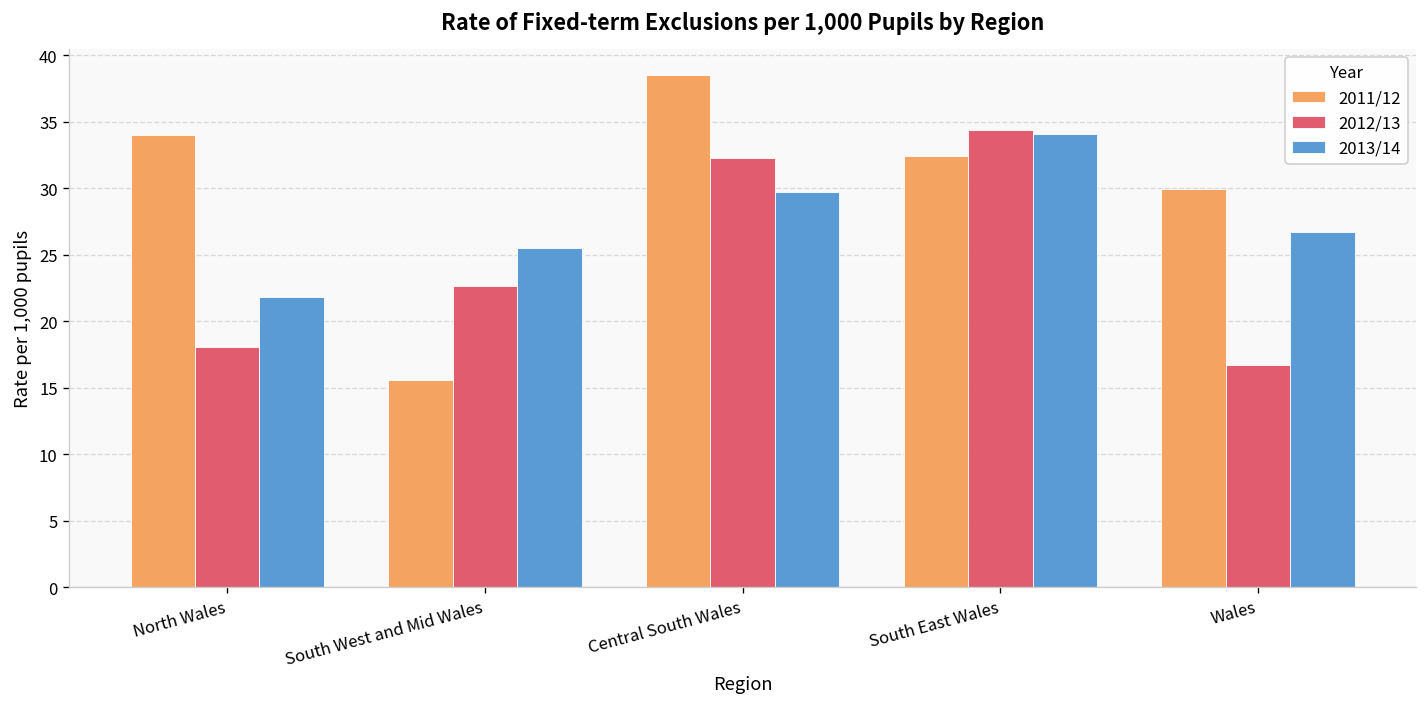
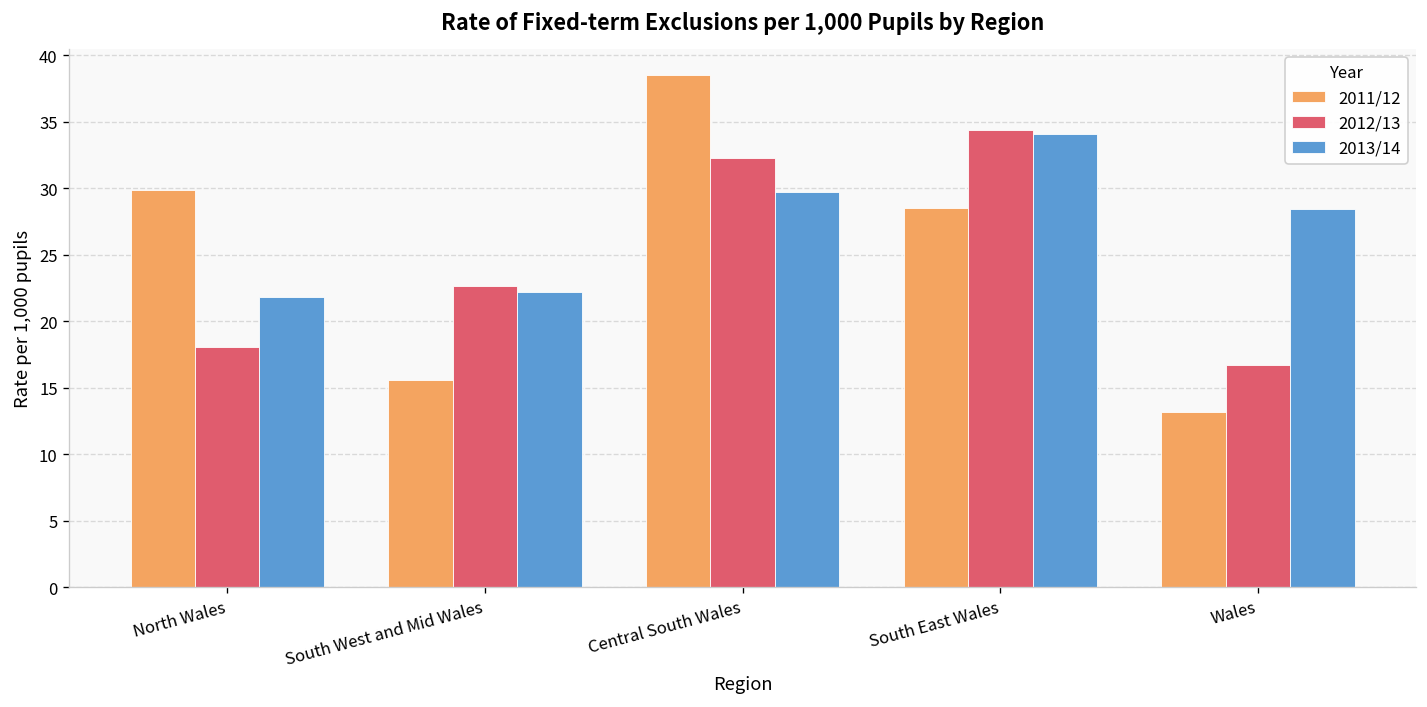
2011/12, North Wales: 34.0 -> 29.8
2013/14, South West and Mid Wales: 25.5 -> 22.2
2011/12, South East Wales: 32.4 -> 28.5
2011/12, Wales: 29.9 -> 13.2
2013/14, Wales: 26.7 -> 28.4
